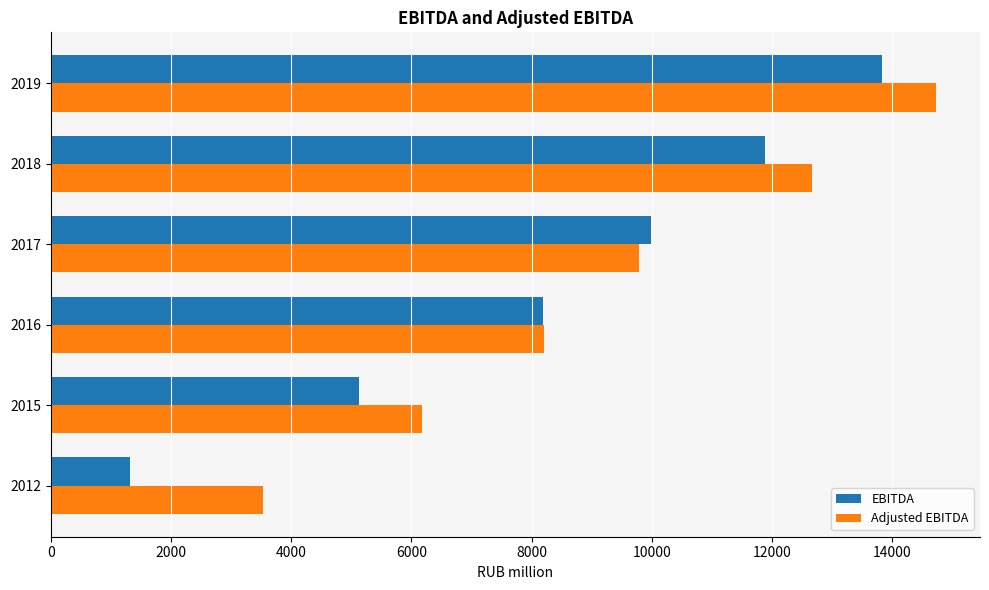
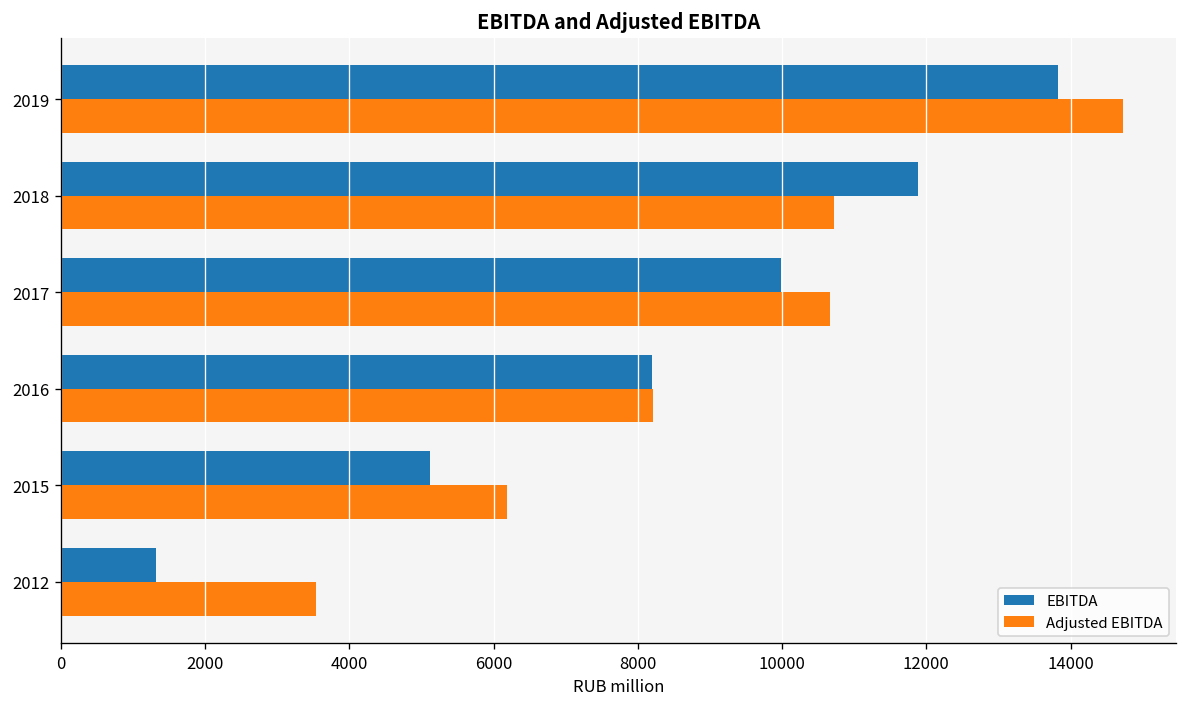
Adjusted EBITDA, 2018: 12700 -> 10700
Adjusted EBITDA, 2017: 9800 -> 10700
